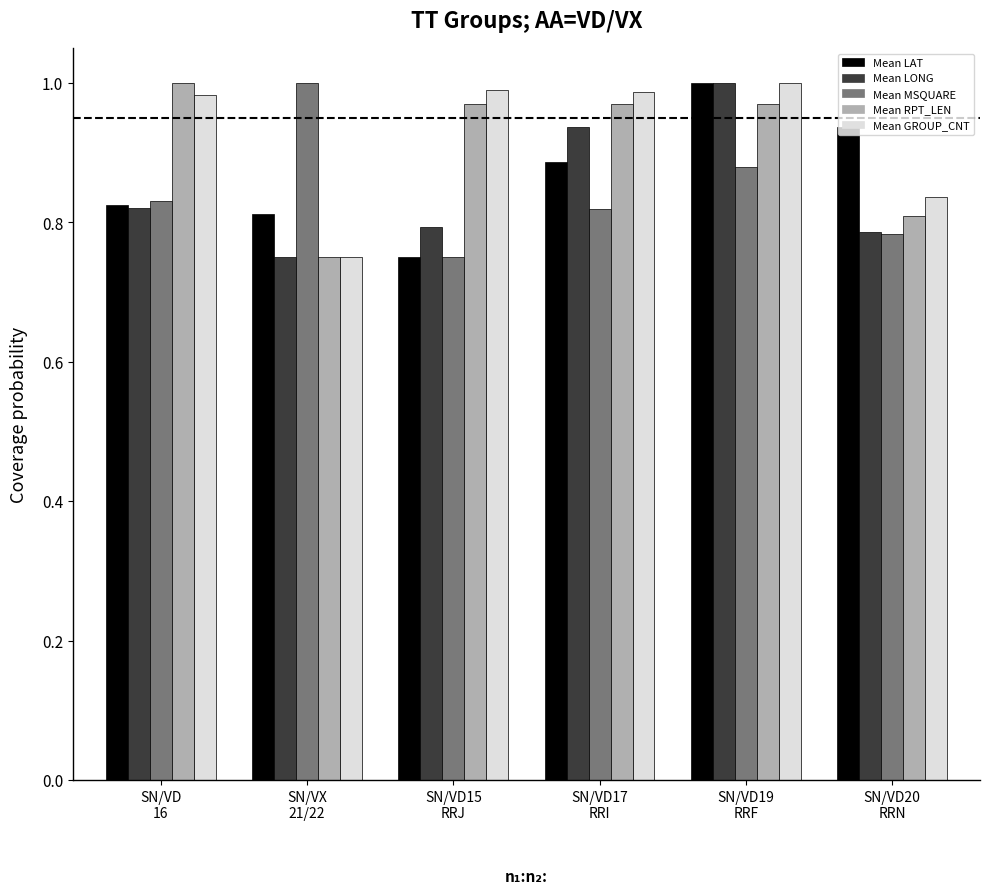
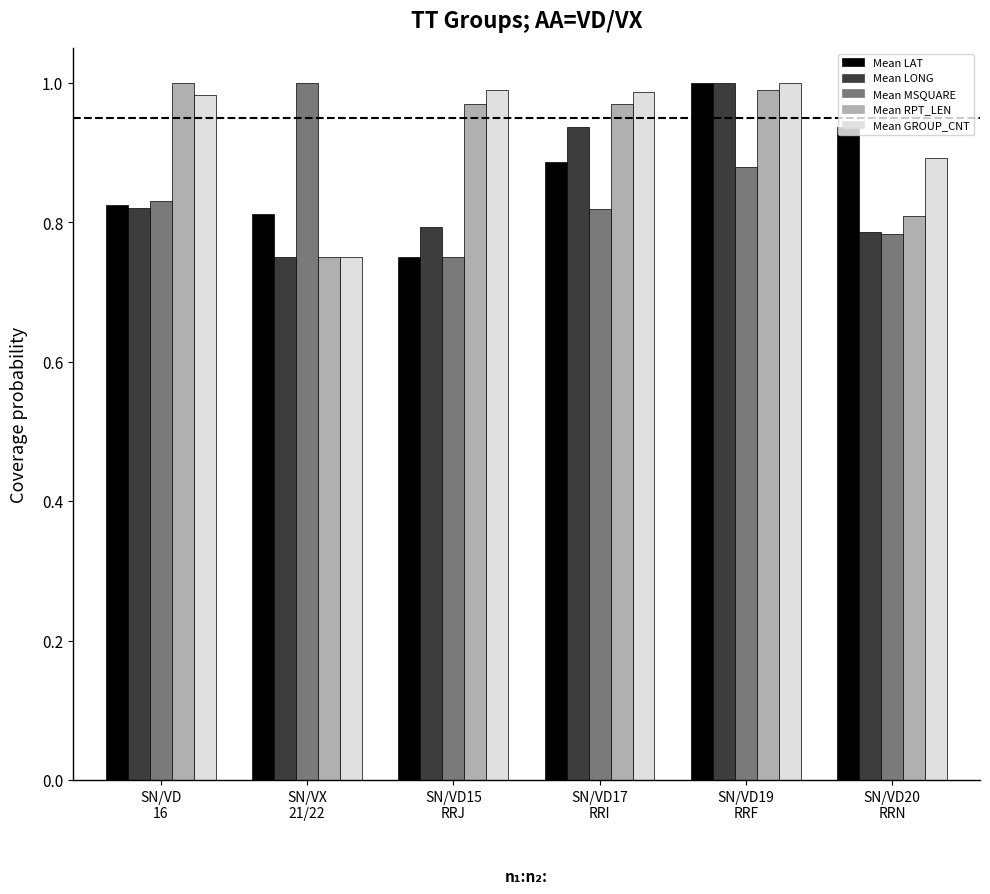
Mean RPT_LEN, SN/VD19 RRF: 0.97 -> 0.99
Mean GROUP_CNT, SN/VD20 RRN: 0.84 -> 0.89
